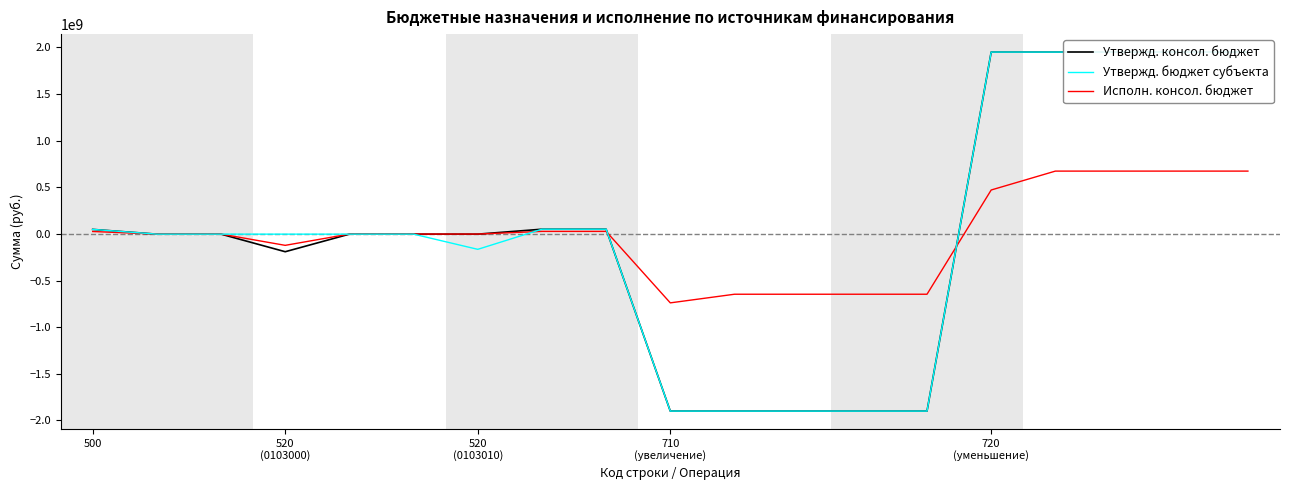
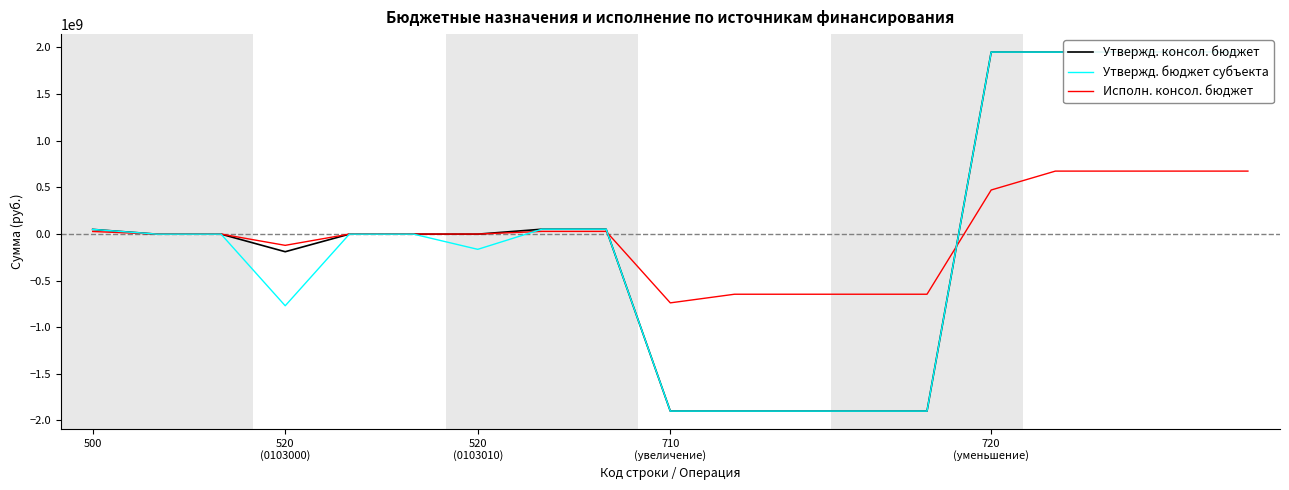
Утвержд. бюджет субъекта, 520 (0103000): 0 -> -800000000
